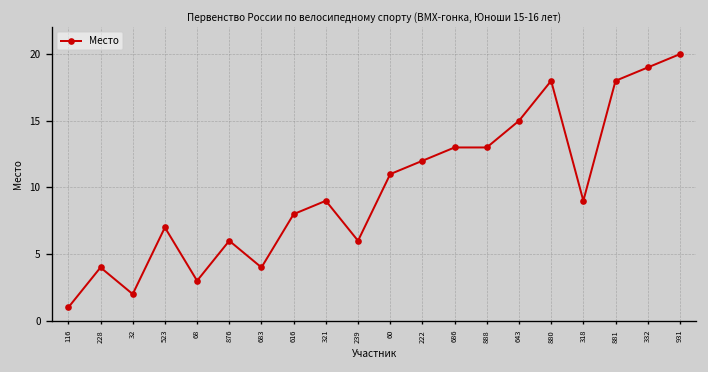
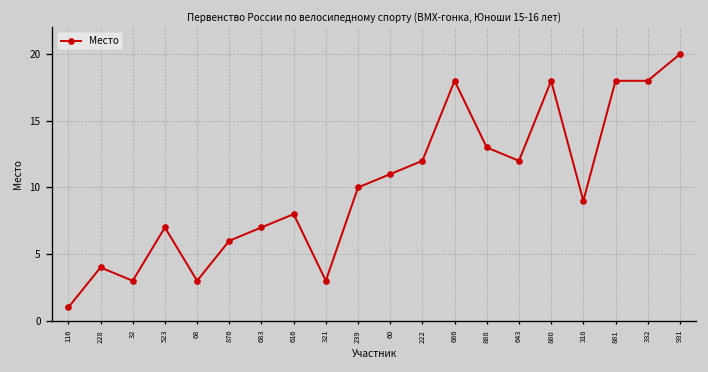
32: 2 -> 3
683: 4 -> 7
321: 9 -> 3
239: 6 -> 10
686: 13 -> 18
643: 15 -> 12
332: 19 -> 18
